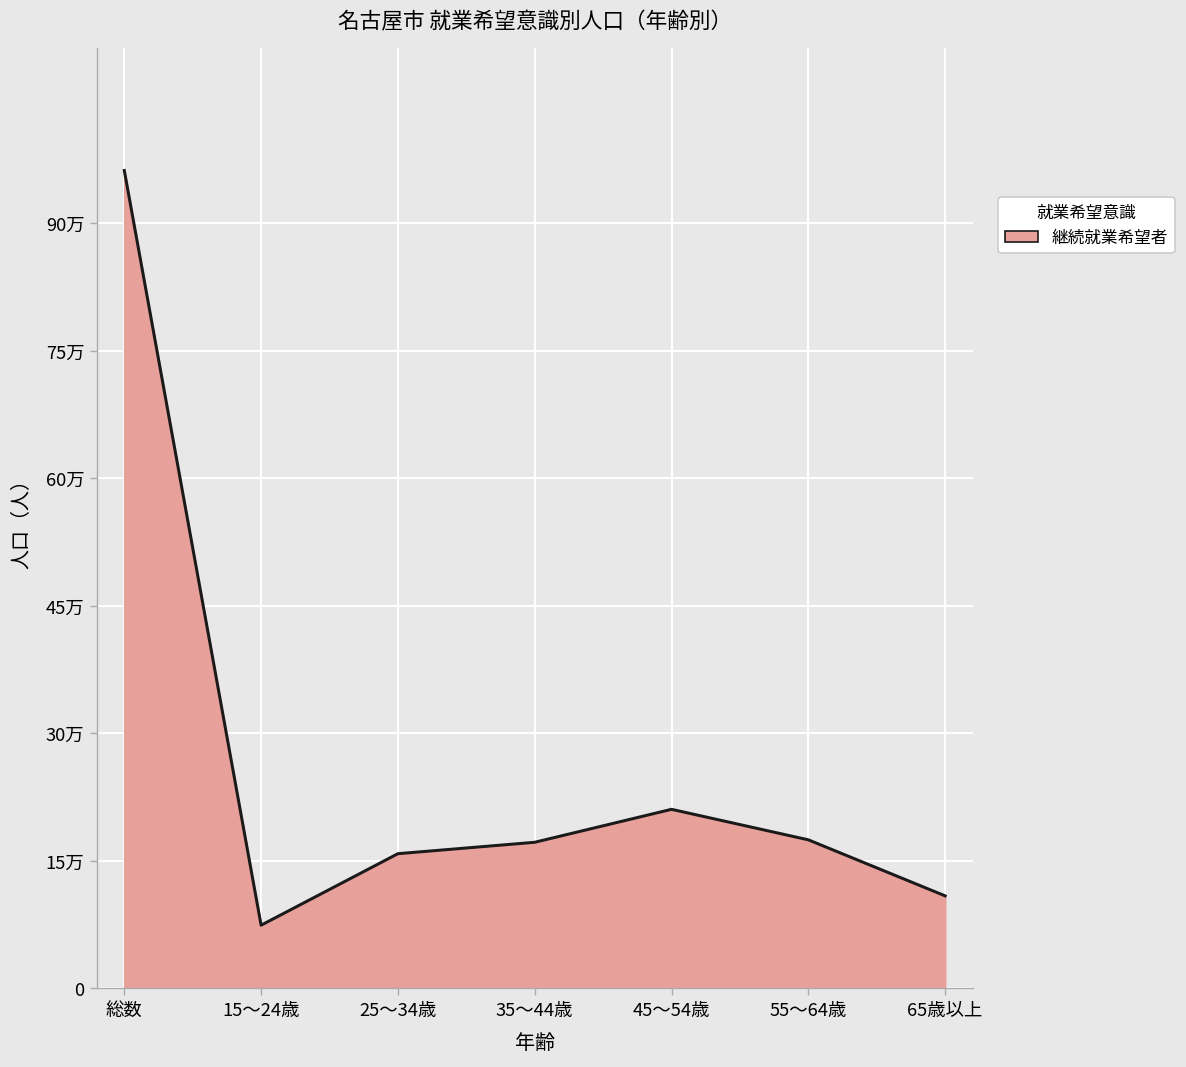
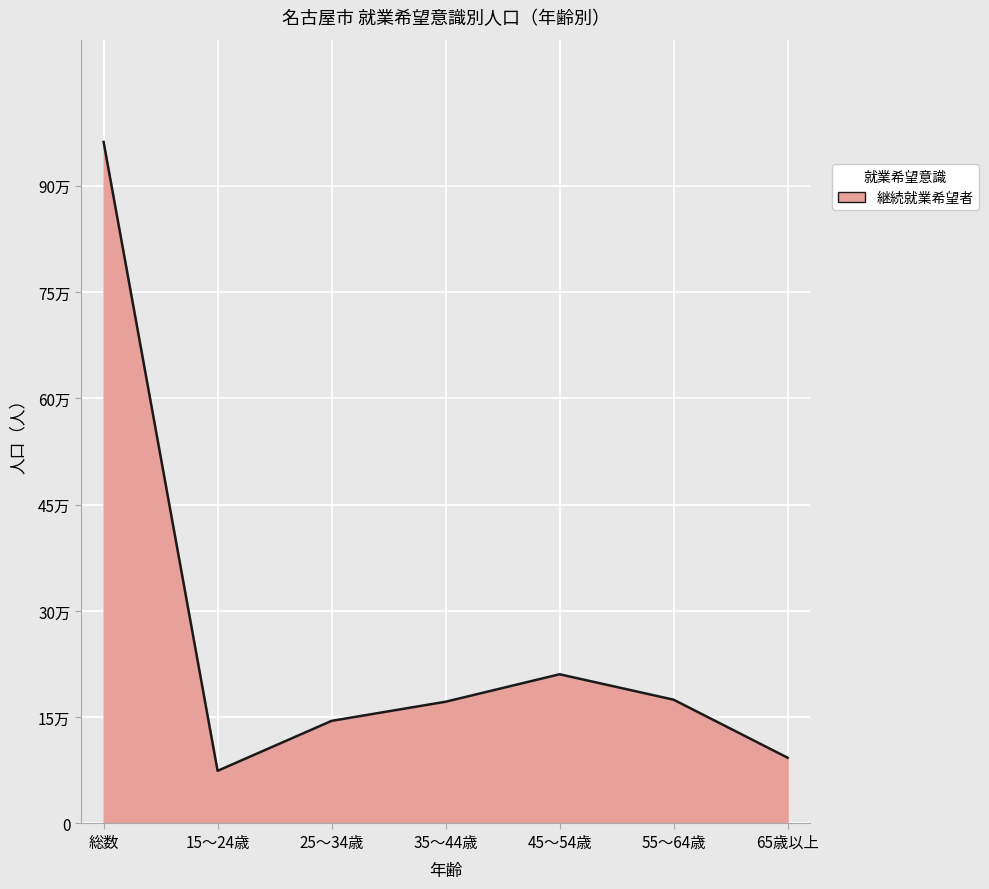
25～34歳: 16万 -> 14万
65歳以上: 11万 -> 9万
